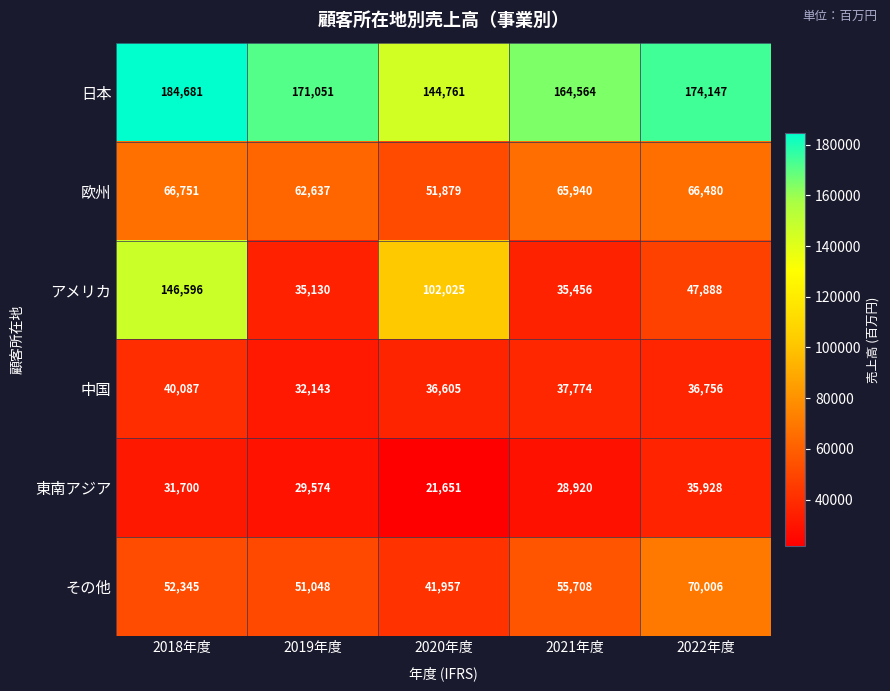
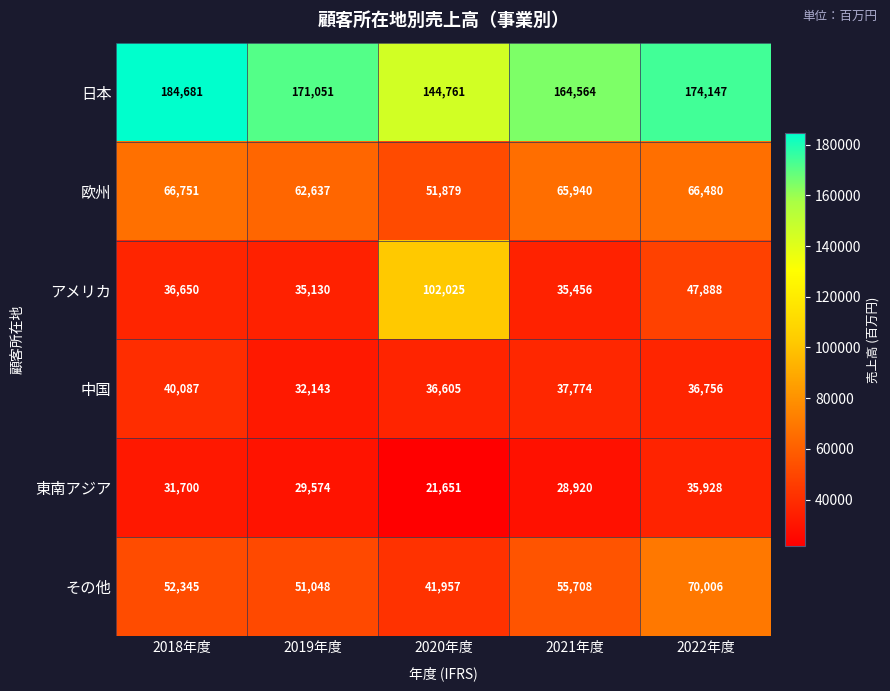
アメリカ, 2018年度: 146,596 -> 36,650
